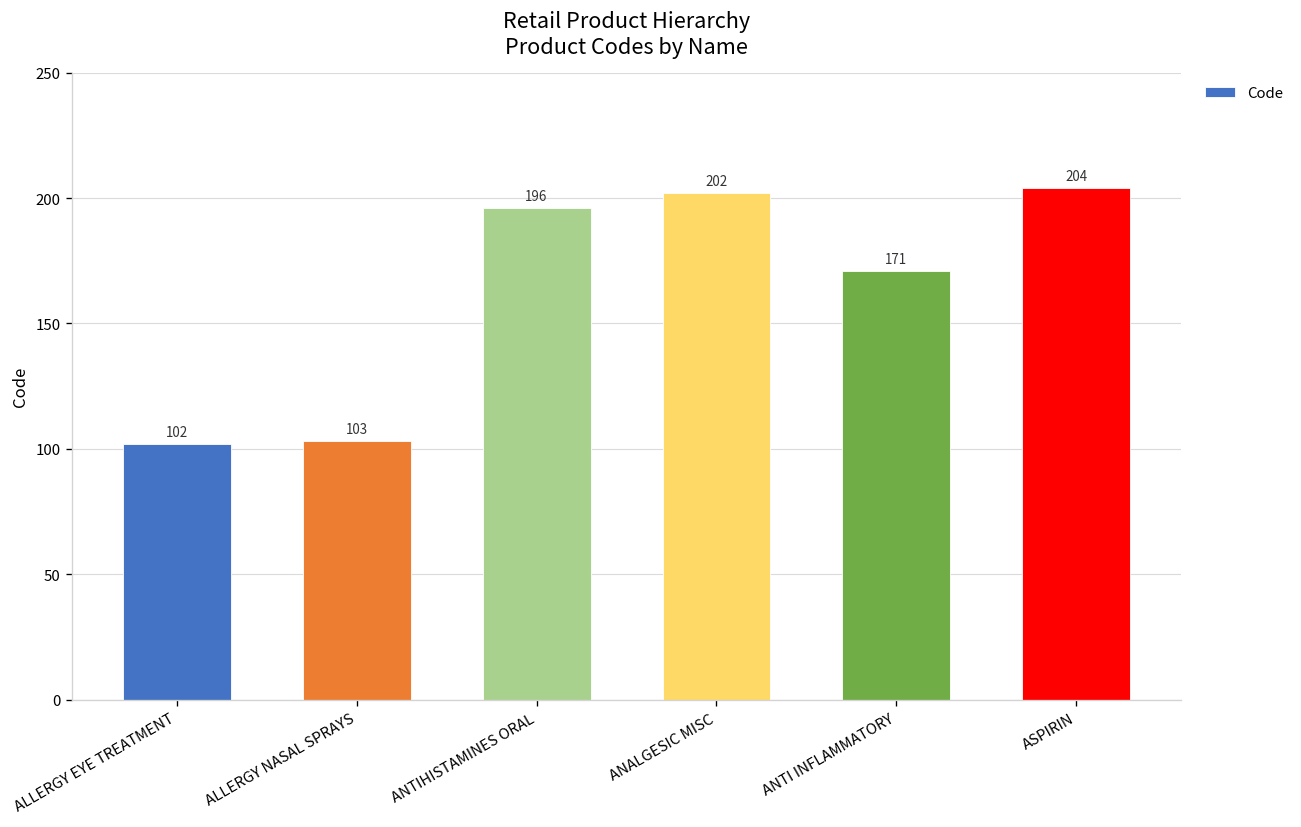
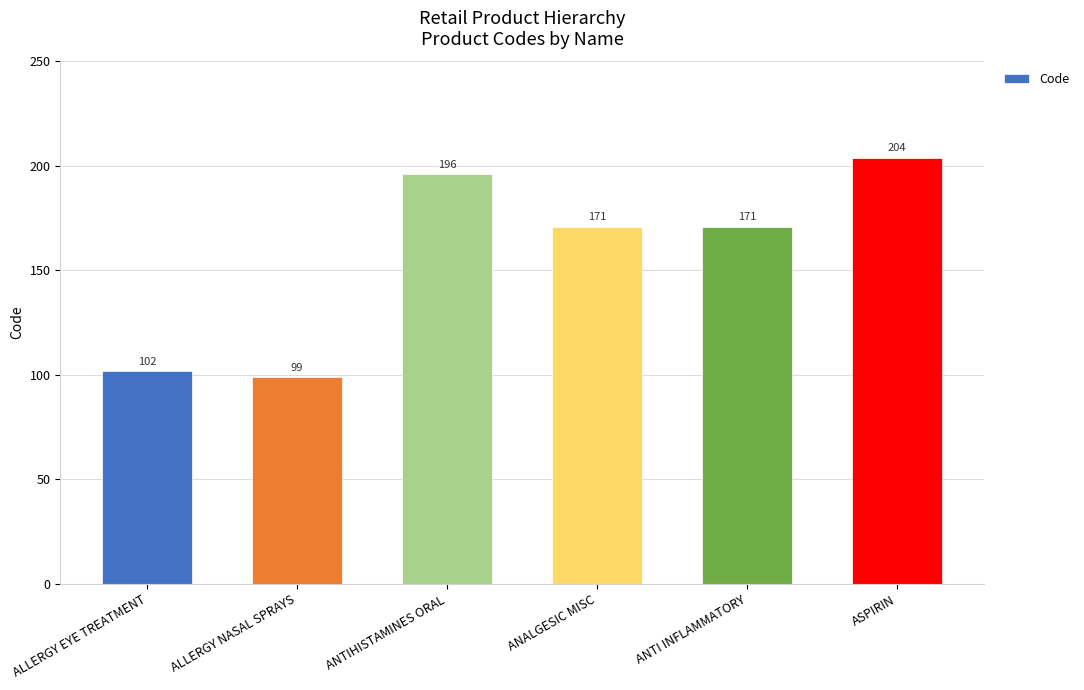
ALLERGY NASAL SPRAYS: 103 -> 99
ANALGESIC MISC: 202 -> 171
